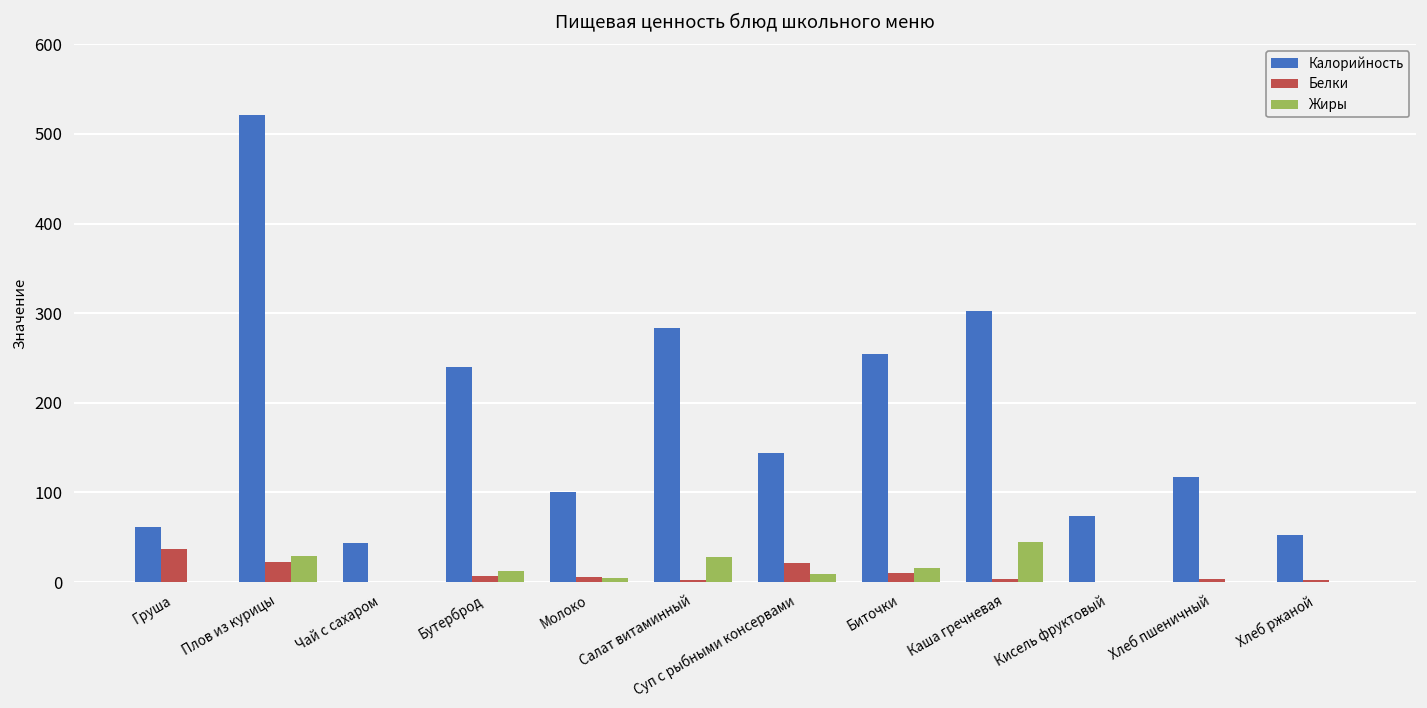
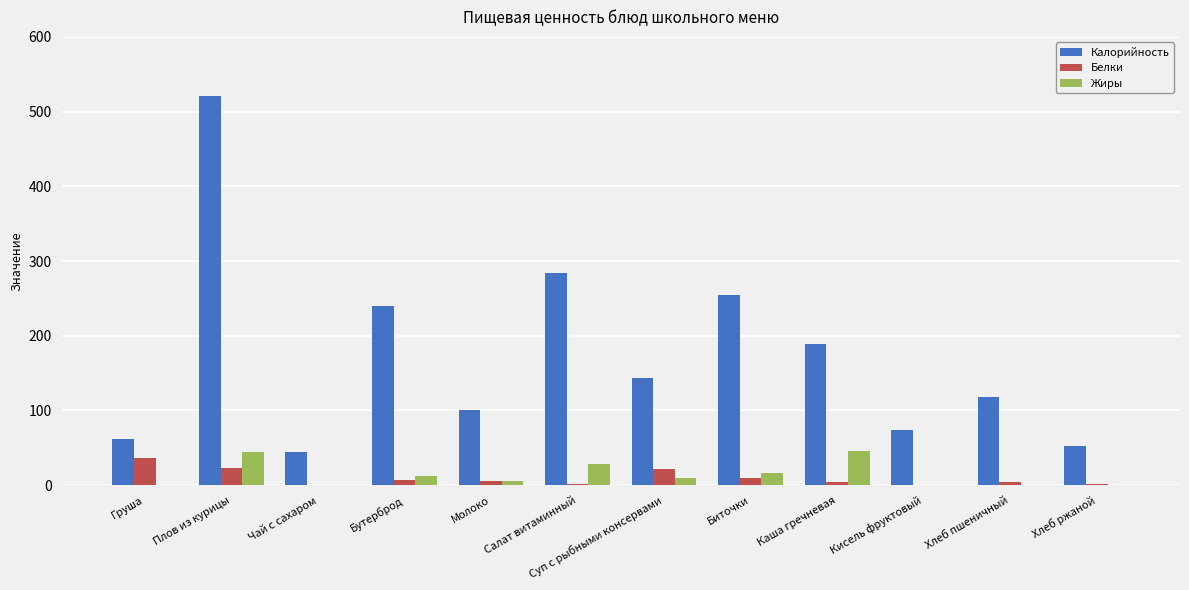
Жиры, Плов из курицы: 30 -> 40
Калорийность, Каша гречневая: 300 -> 190
